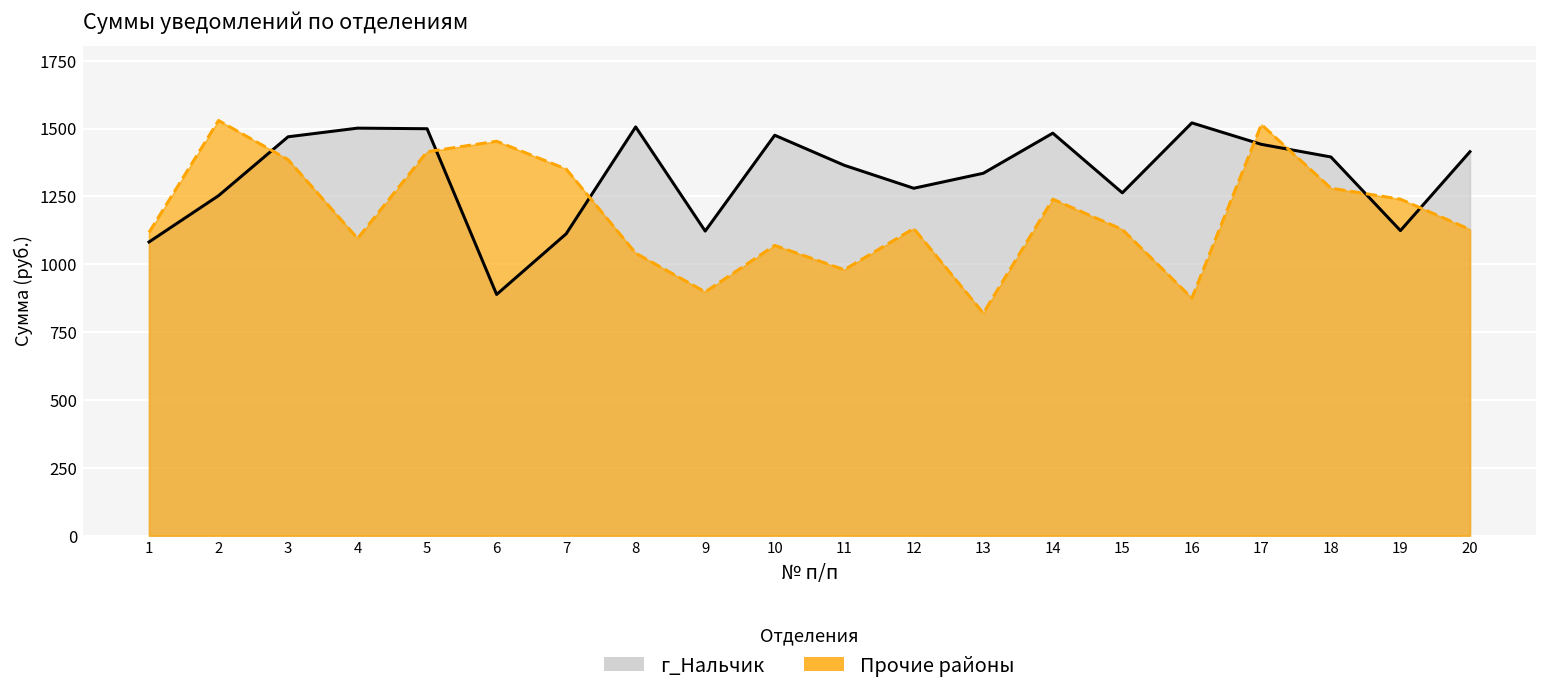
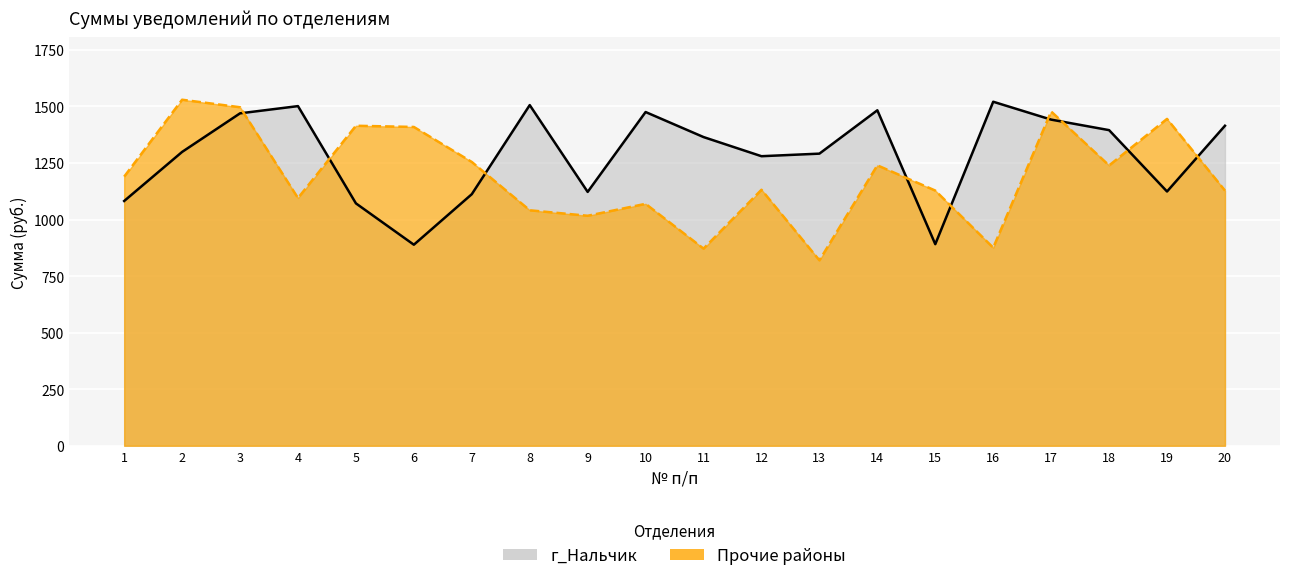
Прочие районы, 1: 1120 -> 1190
г_Нальчик, 2: 1250 -> 1300
Прочие районы, 3: 1390 -> 1500
г_Нальчик, 5: 1500 -> 1070
Прочие районы, 6: 1450 -> 1410
Прочие районы, 7: 1350 -> 1250
Прочие районы, 9: 900 -> 1020
Прочие районы, 11: 980 -> 870
г_Нальчик, 13: 1340 -> 1290
г_Нальчик, 15: 1260 -> 890
Прочие районы, 17: 1520 -> 1480
Прочие районы, 18: 1280 -> 1240
Прочие районы, 19: 1240 -> 1450
